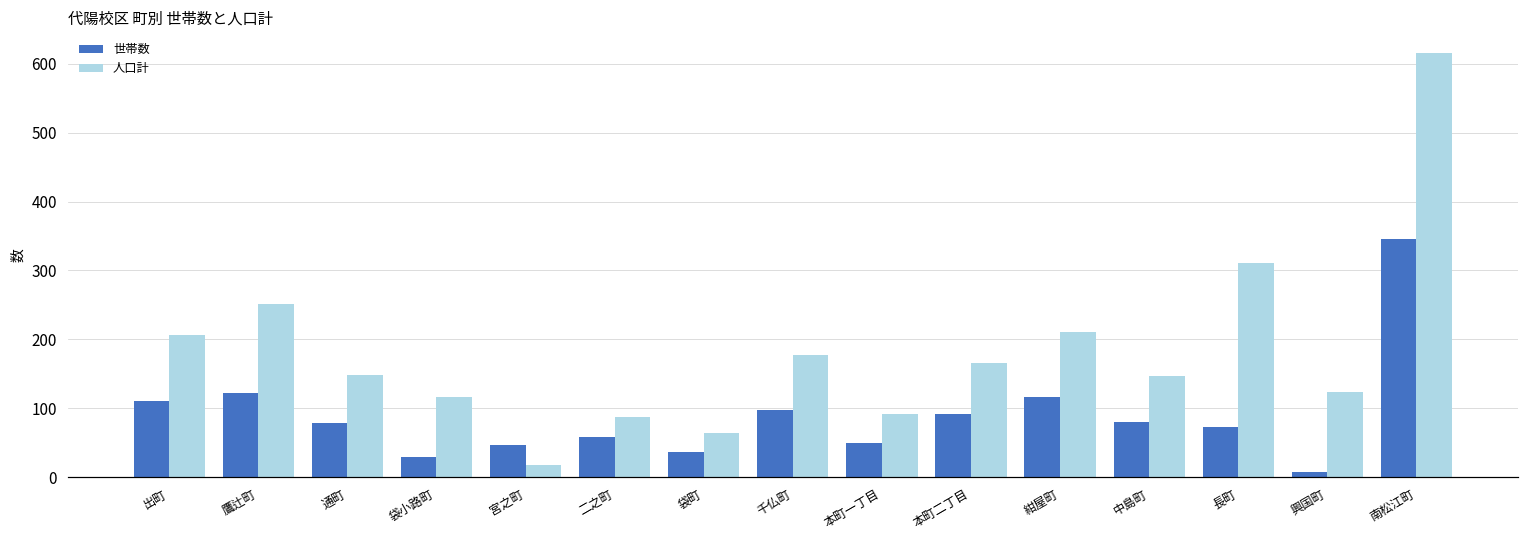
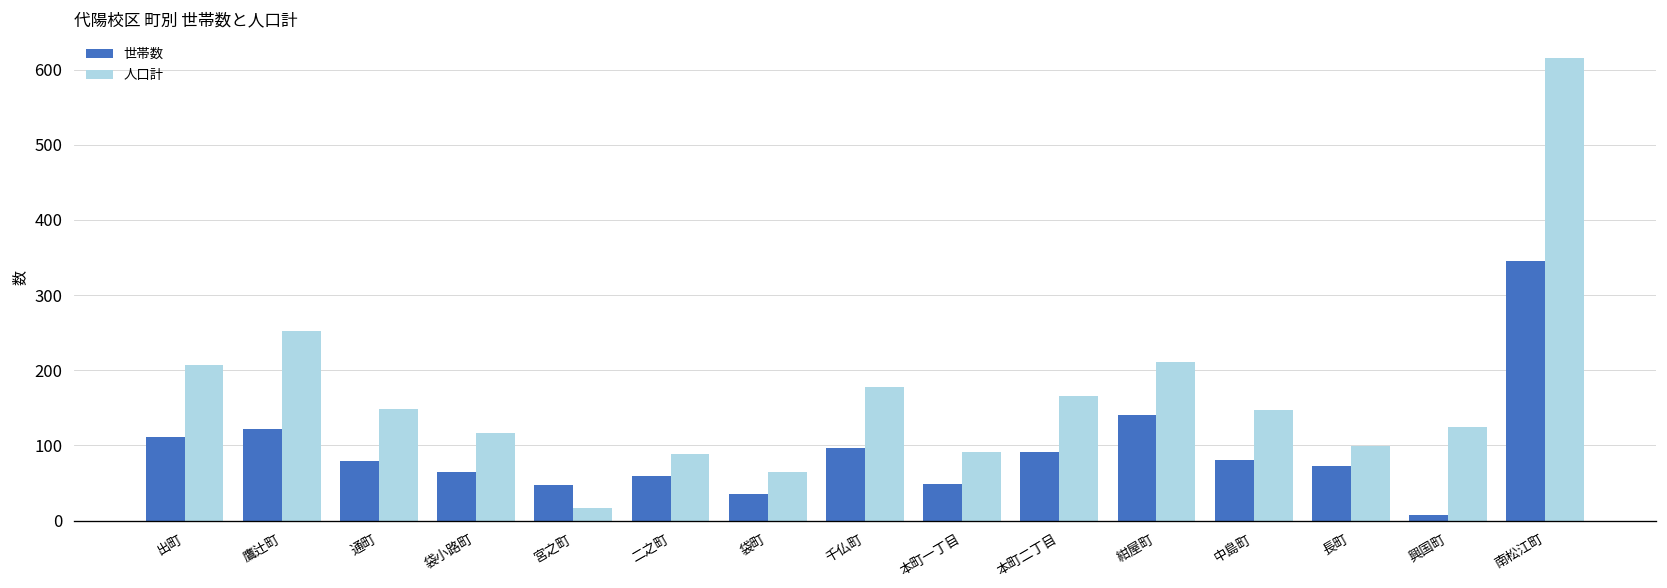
世帯数, 袋小路町: 30 -> 60
世帯数, 紺屋町: 120 -> 140
人口計, 長町: 310 -> 100
